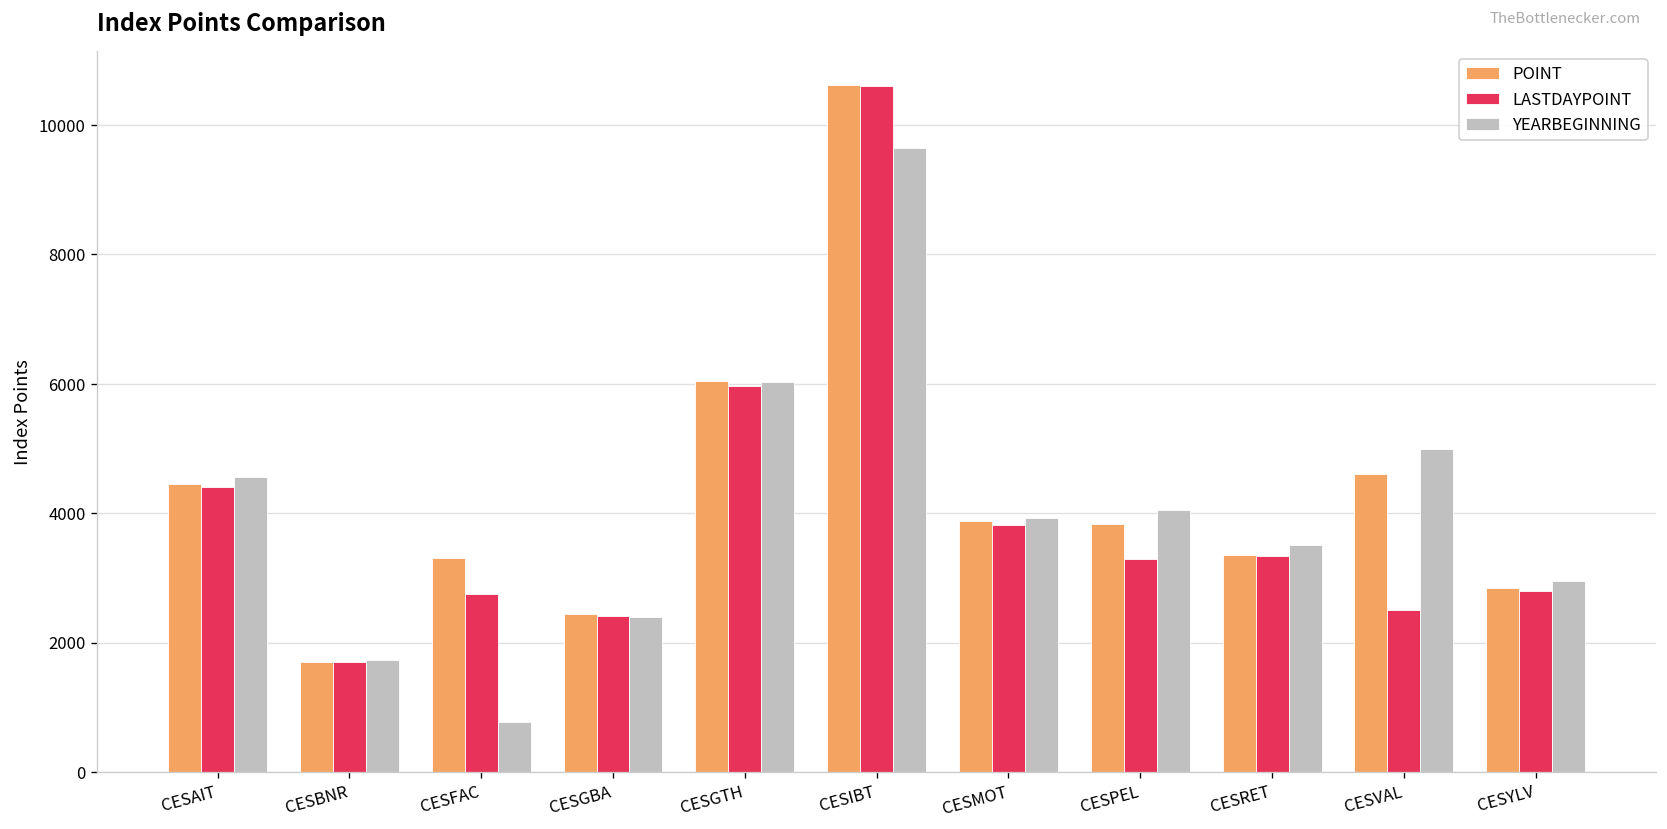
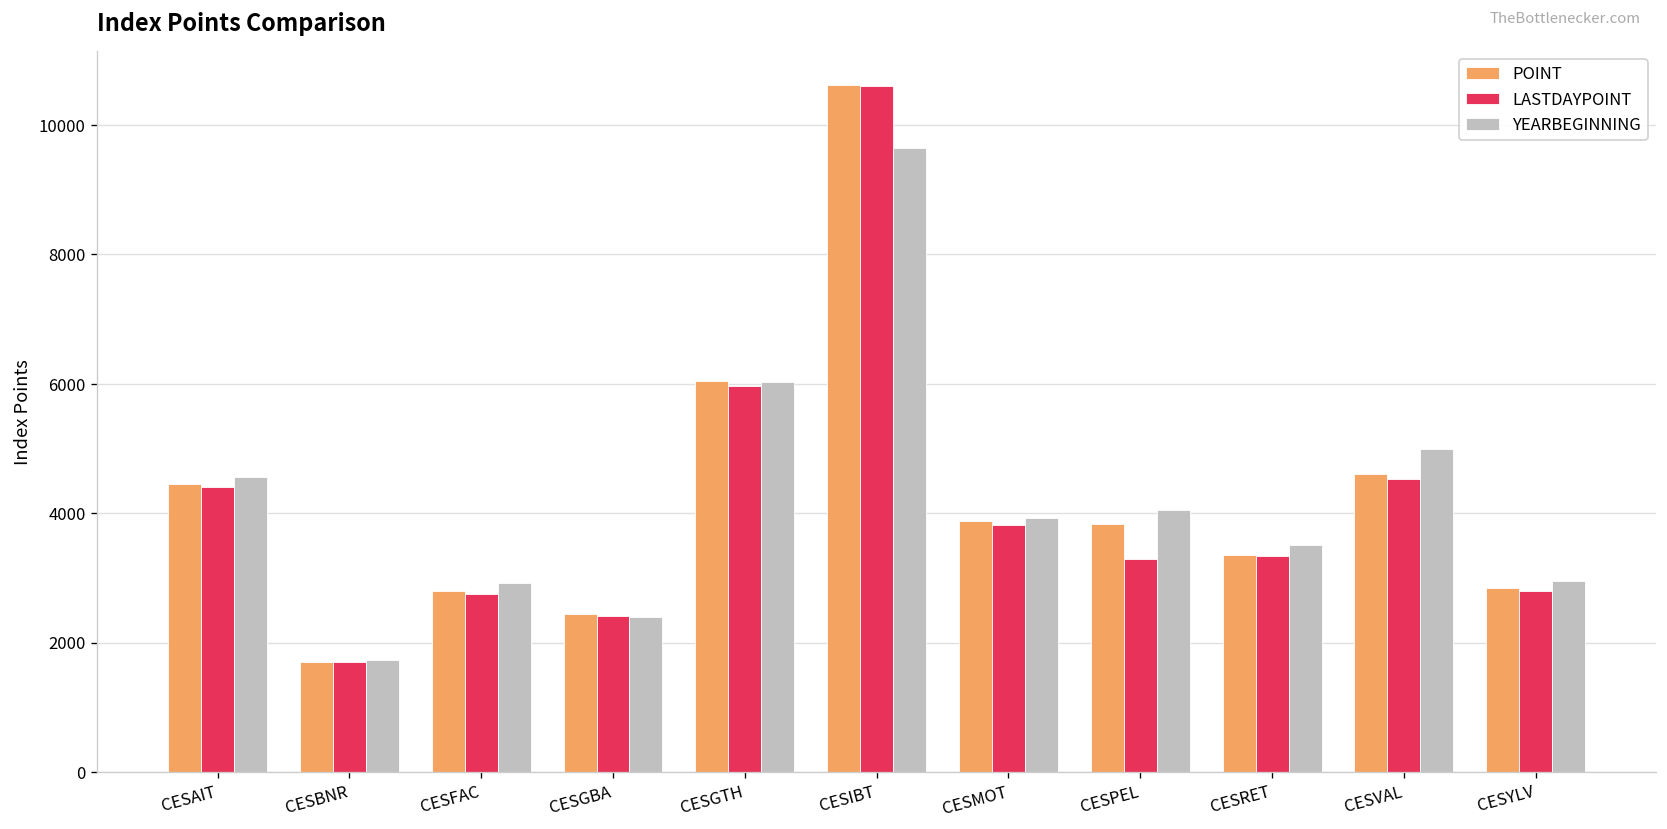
POINT, CESFAC: 3300 -> 2800
YEARBEGINNING, CESFAC: 800 -> 2900
LASTDAYPOINT, CESVAL: 2500 -> 4500
